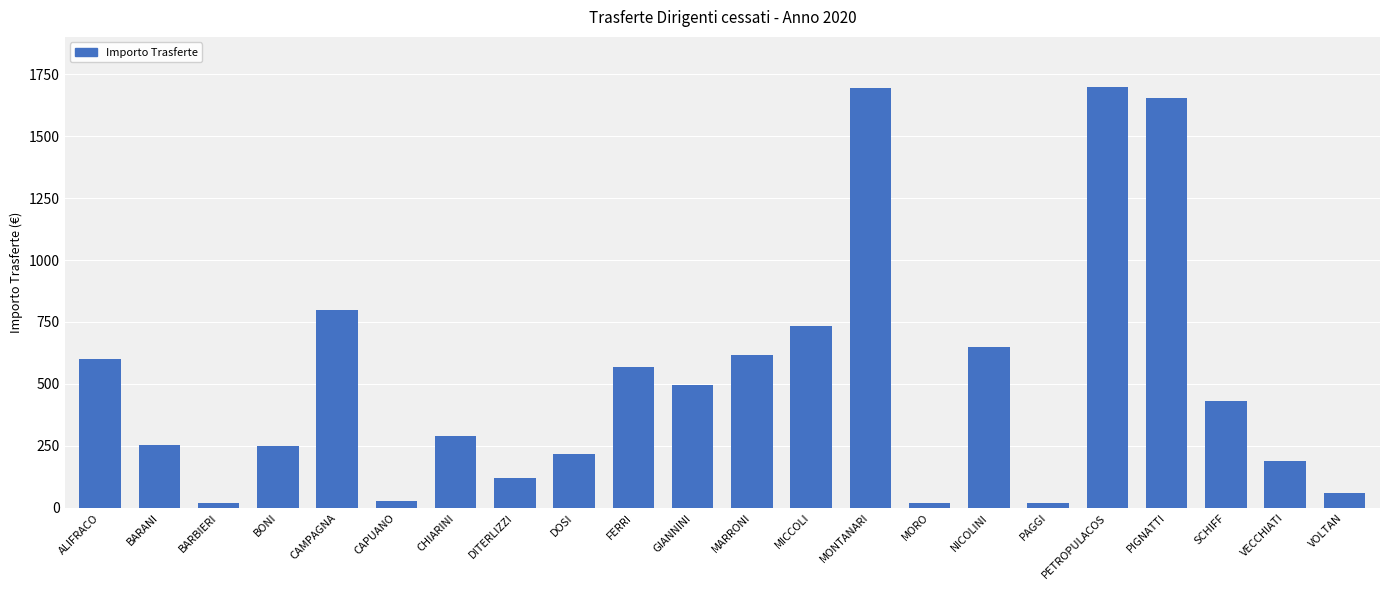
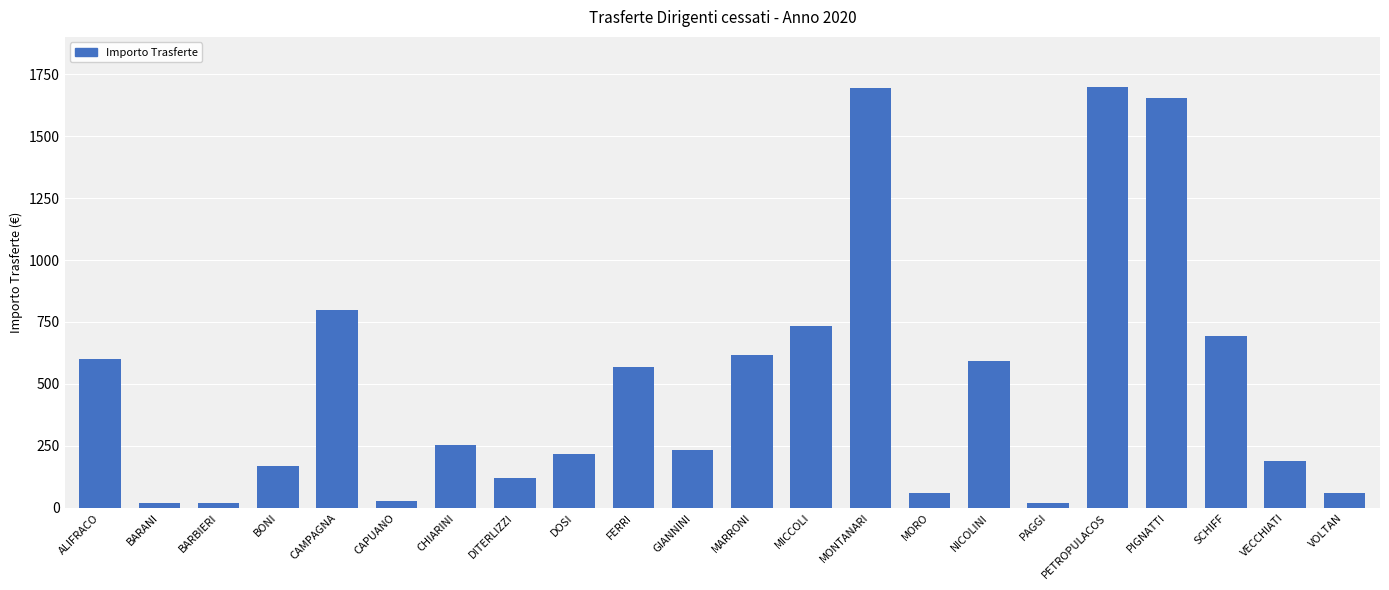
BARANI: 250 -> 20
BONI: 250 -> 170
CHIARINI: 290 -> 250
GIANNINI: 500 -> 230
MORO: 20 -> 60
NICOLINI: 650 -> 590
SCHIFF: 430 -> 690
